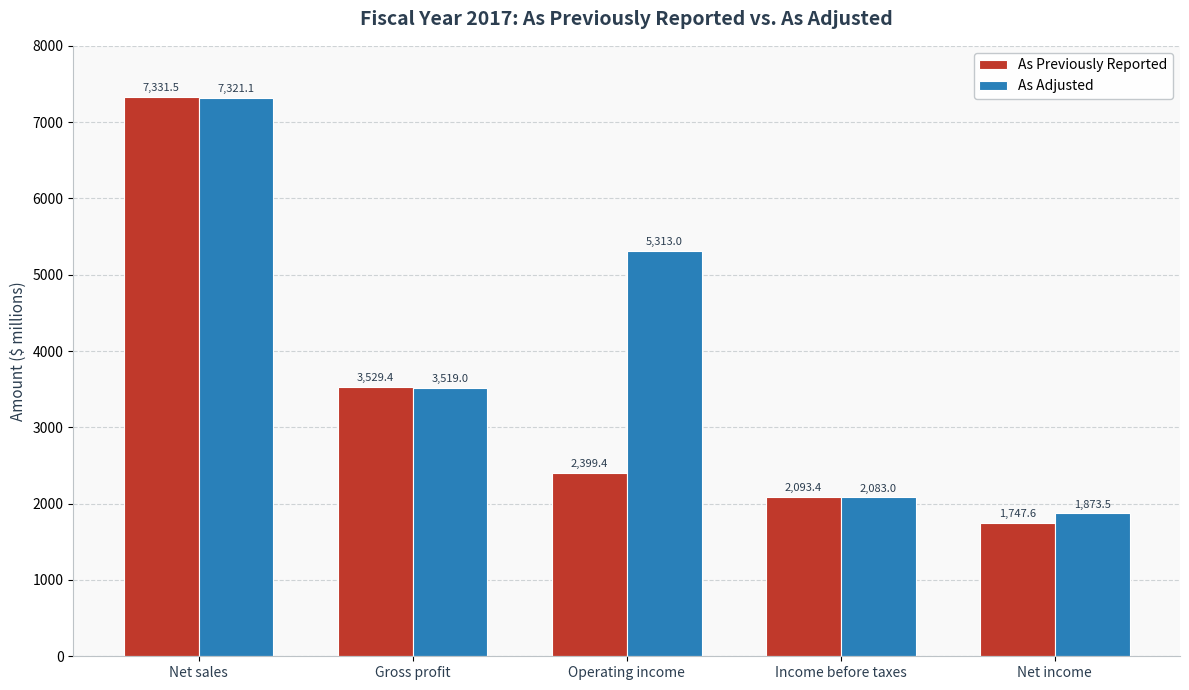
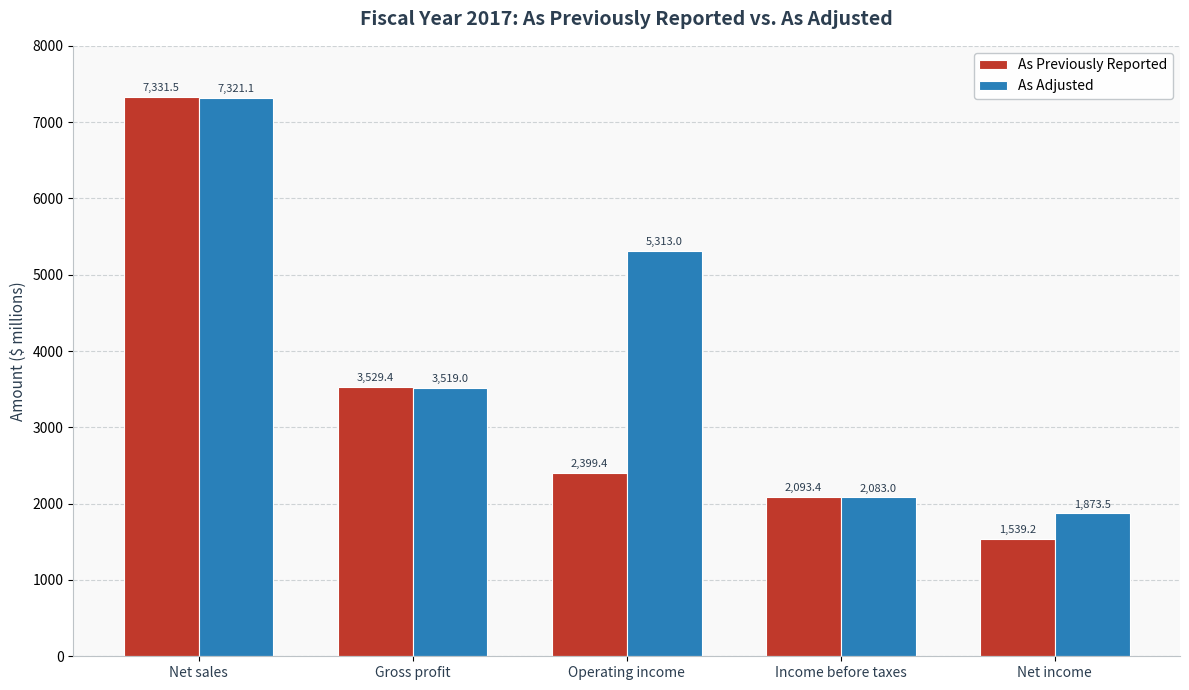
As Previously Reported, Net income: 1,747.6 -> 1,539.2
